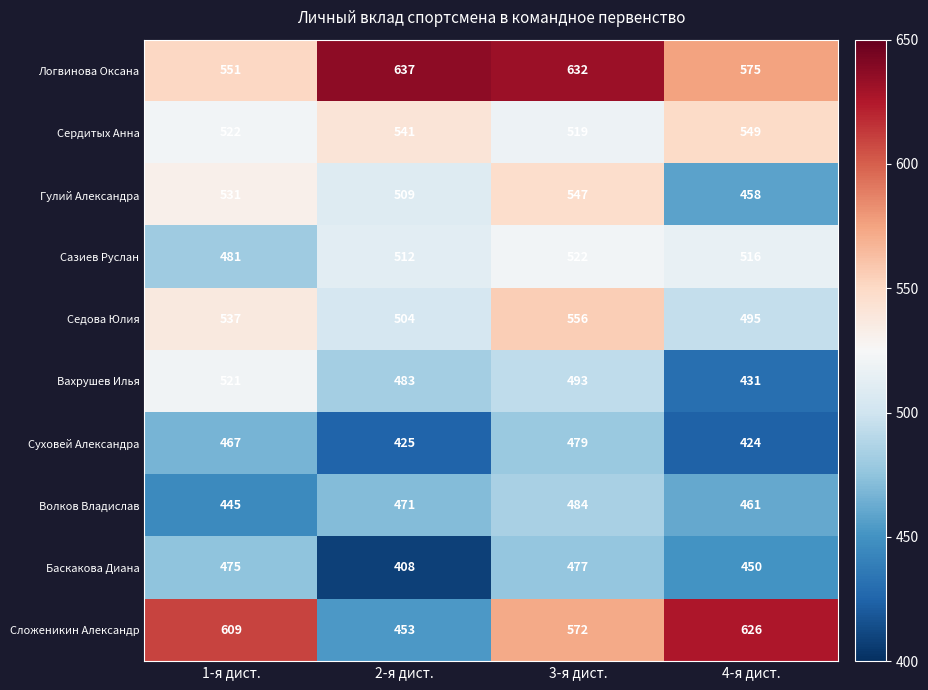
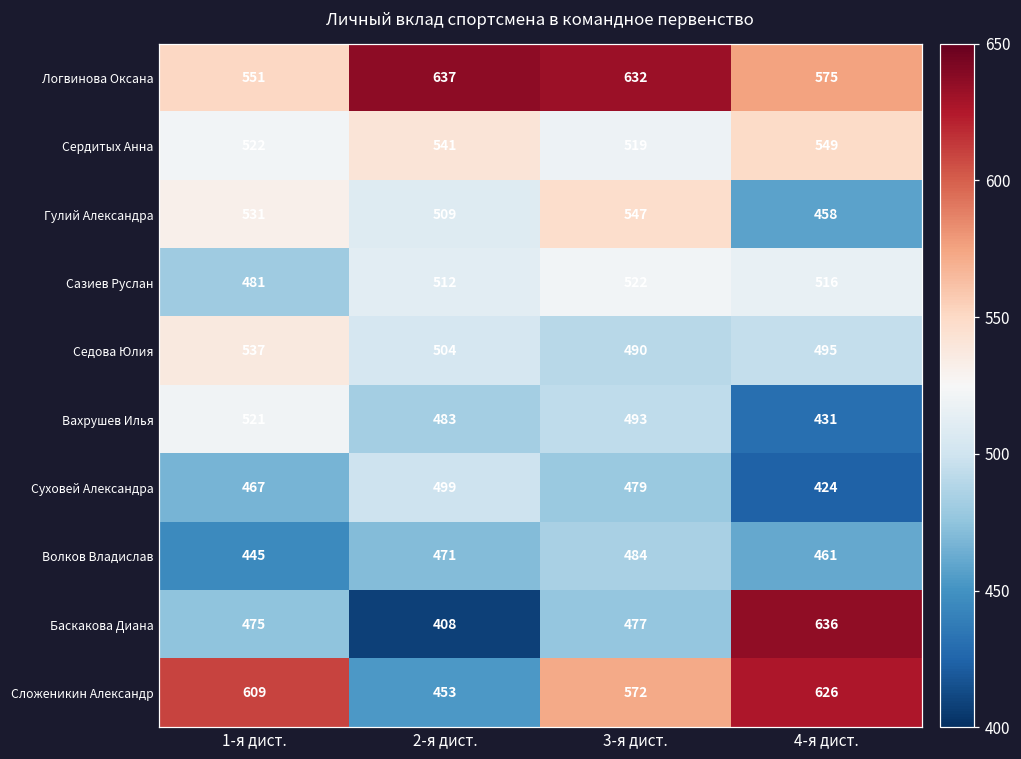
Седова Юлия, 3-я дист.: 556 -> 490
Суховей Александра, 2-я дист.: 425 -> 499
Баскакова Диана, 4-я дист.: 450 -> 636
